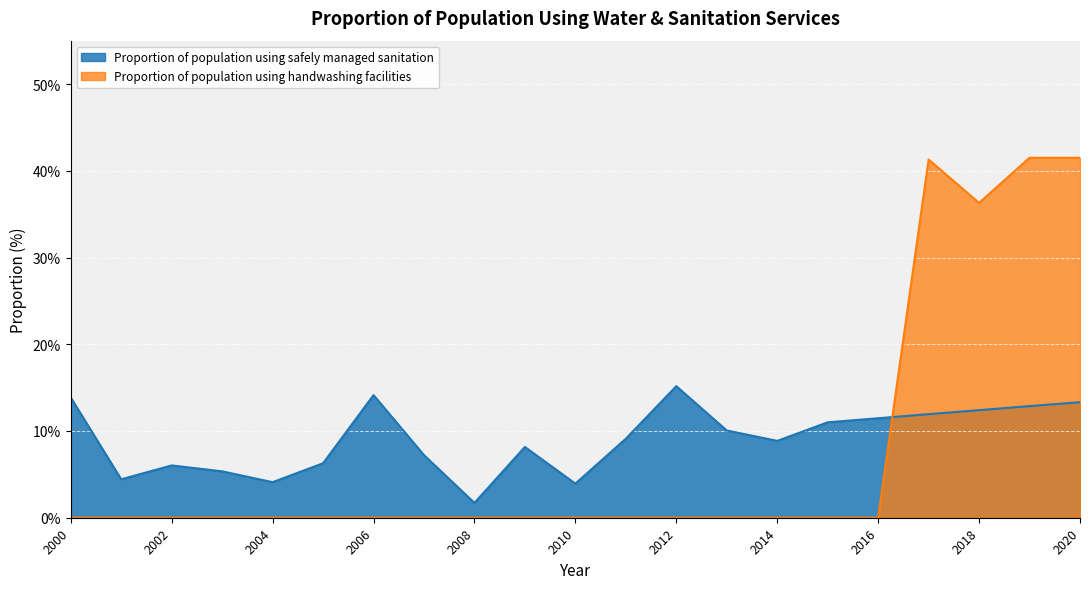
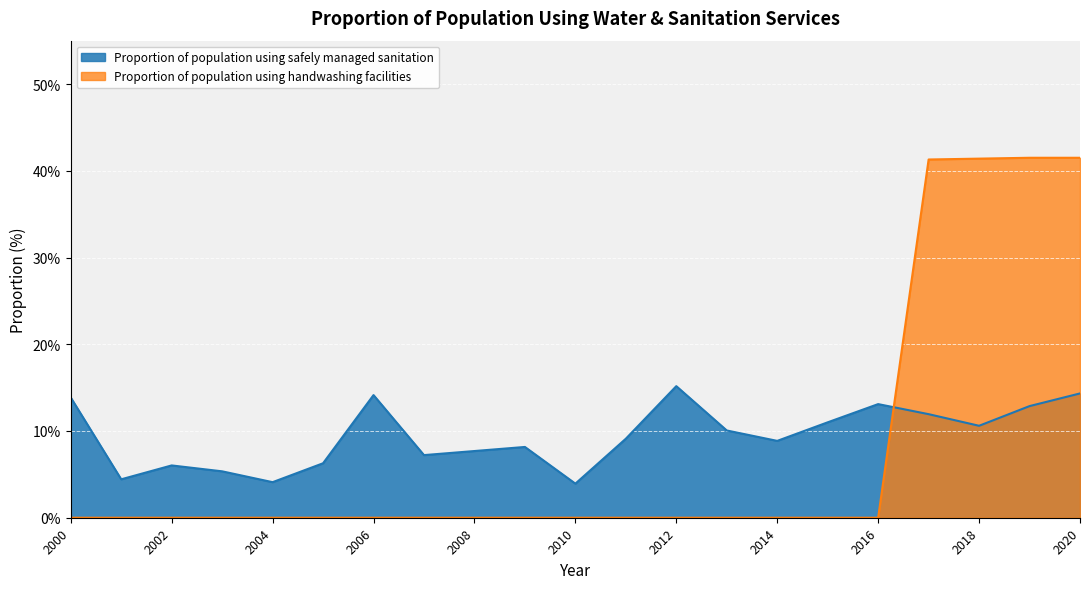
Proportion of population using safely managed sanitation, 2008: 2% -> 8%
Proportion of population using safely managed sanitation, 2016: 11% -> 13%
Proportion of population using safely managed sanitation, 2018: 12% -> 11%
Proportion of population using handwashing facilities, 2018: 36% -> 41%
Proportion of population using safely managed sanitation, 2020: 13% -> 14%
